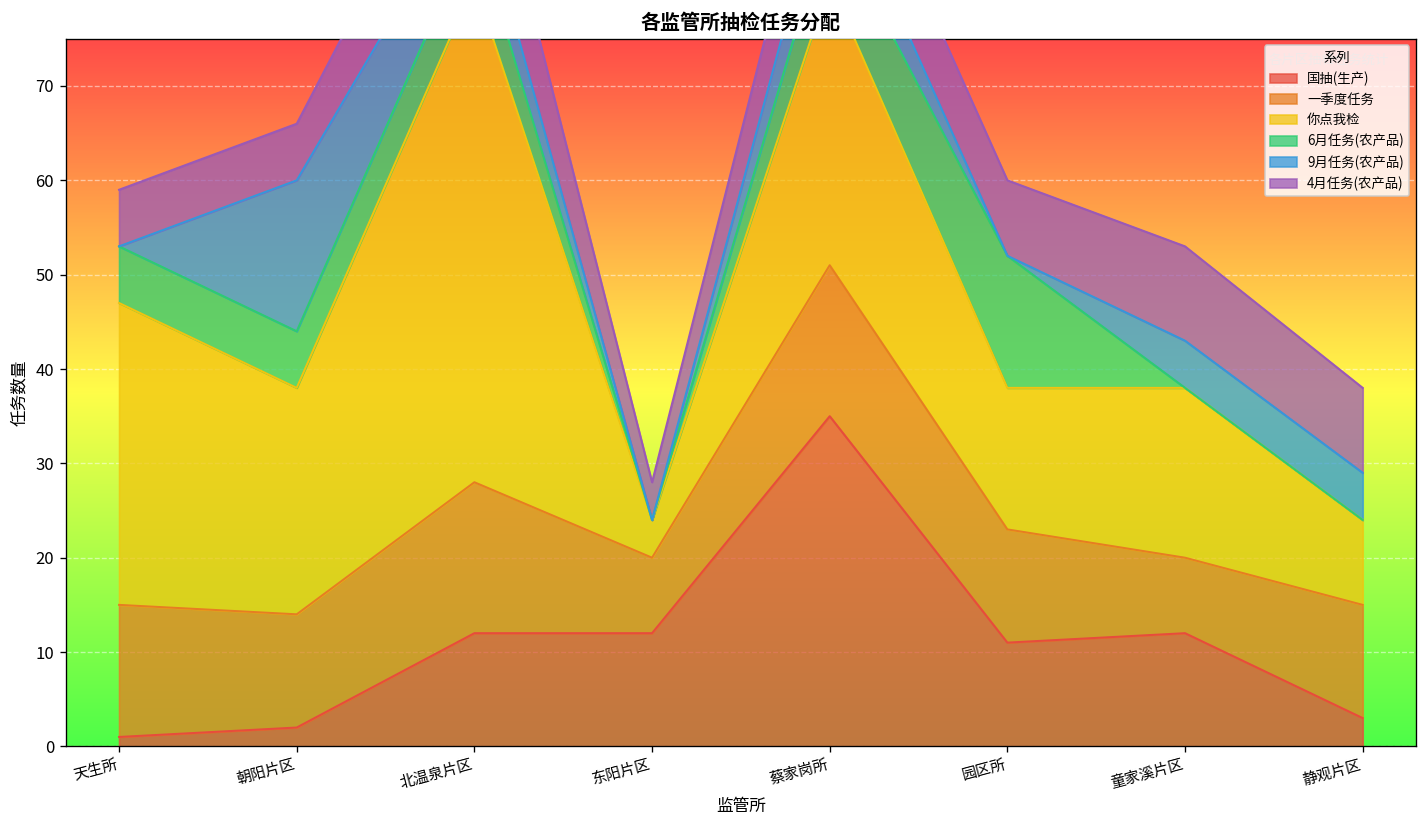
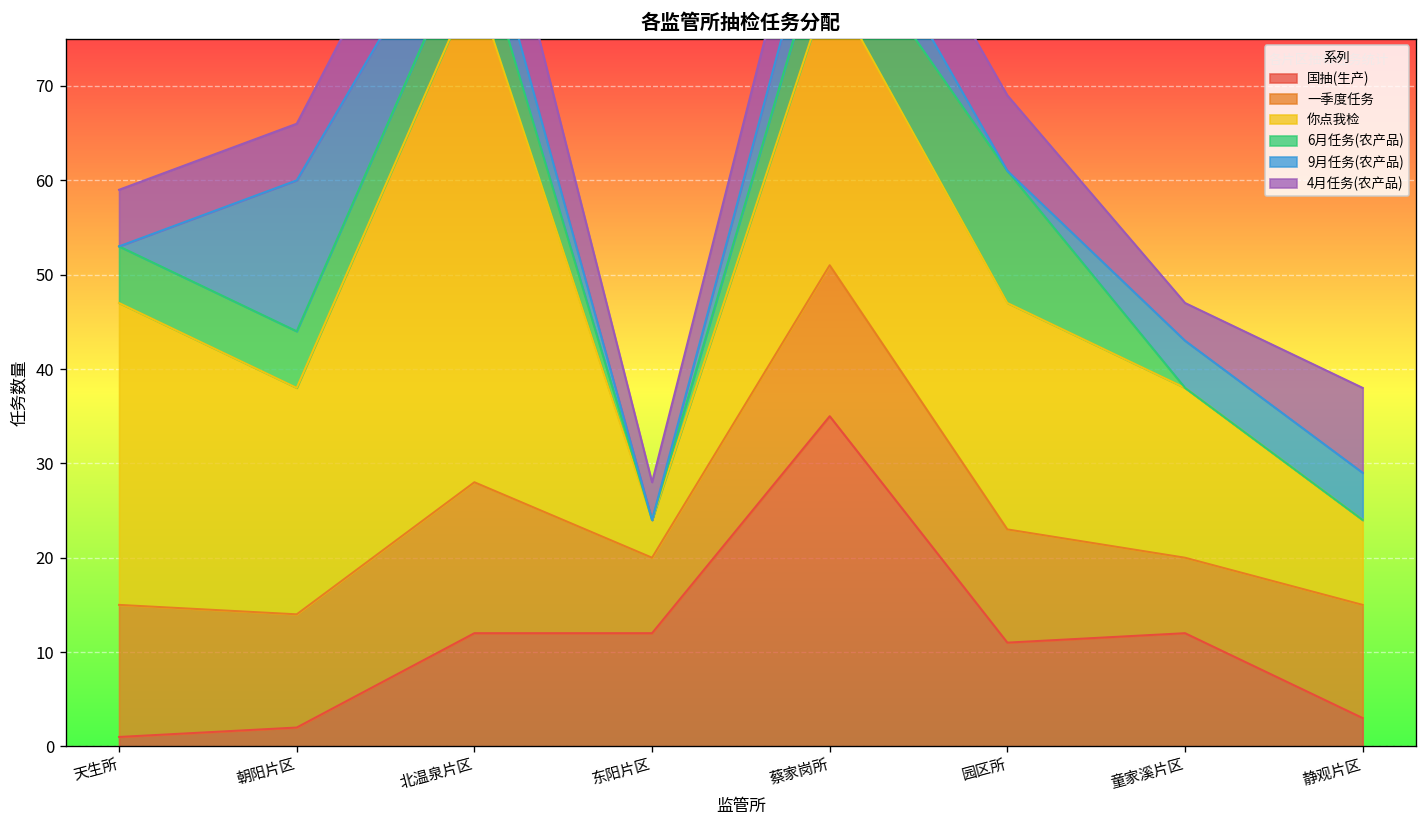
你点我检, 园区所: 15 -> 24
4月任务(农产品), 童家溪片区: 10 -> 4
